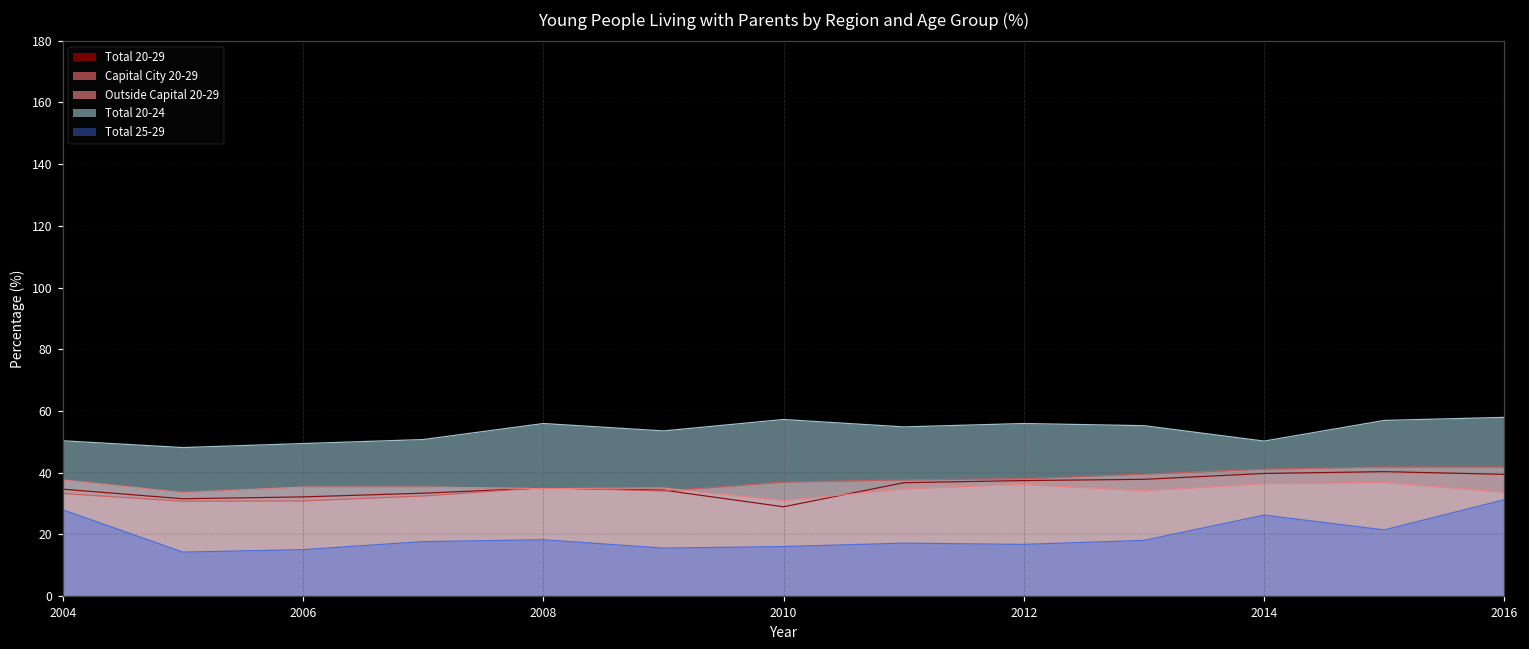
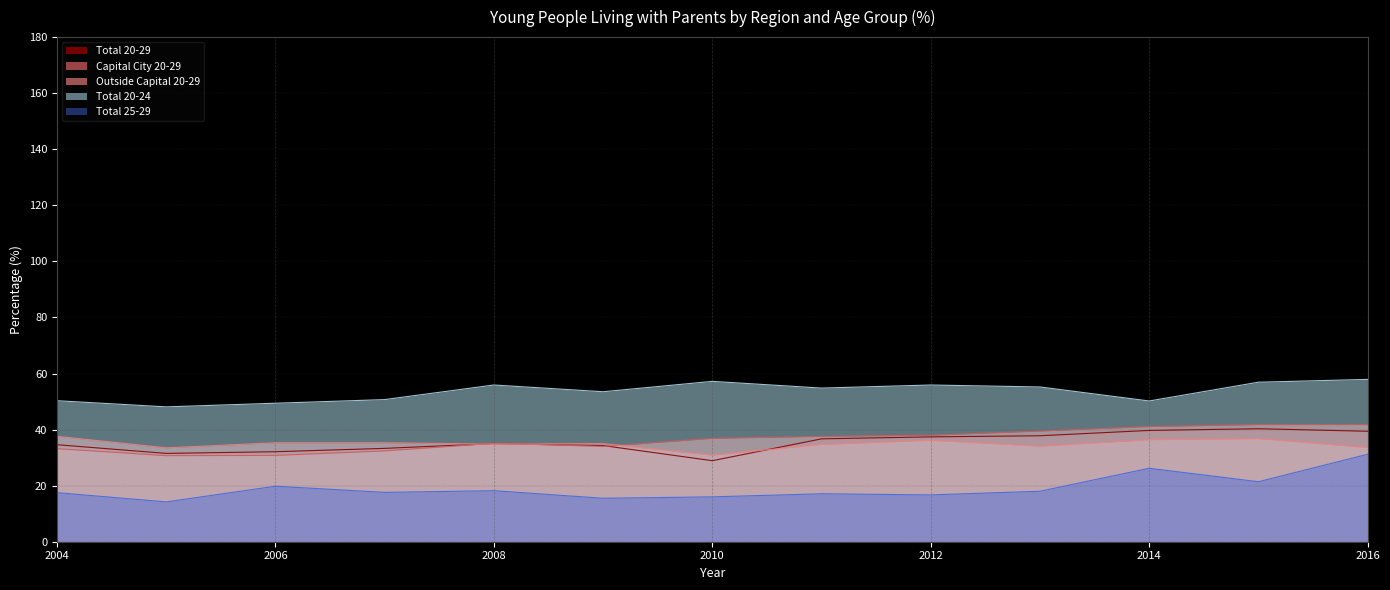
Total 25-29, 2004: 28 -> 18
Total 25-29, 2006: 15 -> 20
